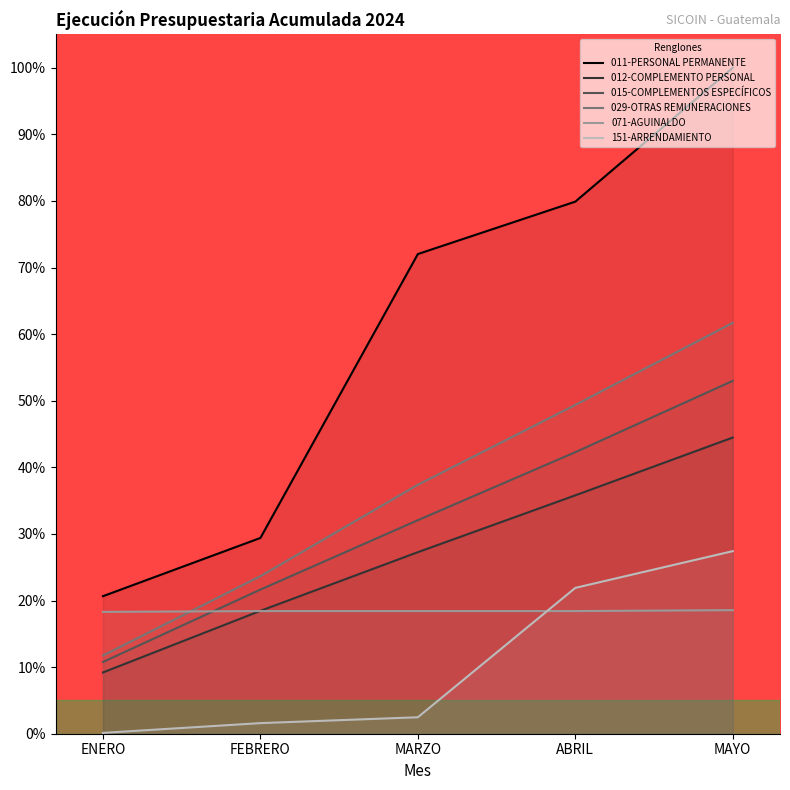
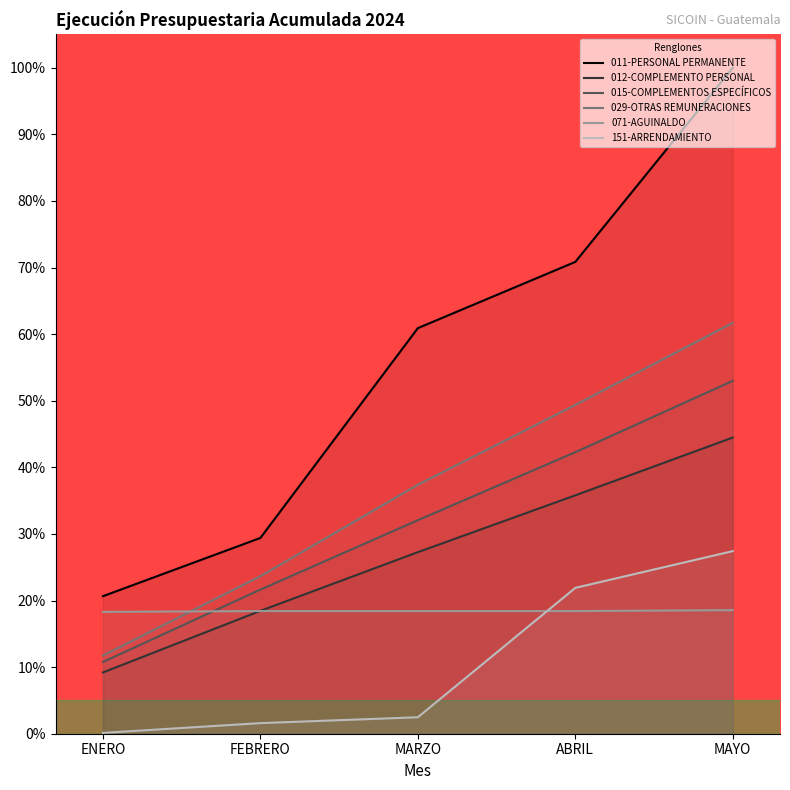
011-PERSONAL PERMANENTE, MARZO: 72% -> 61%
011-PERSONAL PERMANENTE, ABRIL: 80% -> 71%
